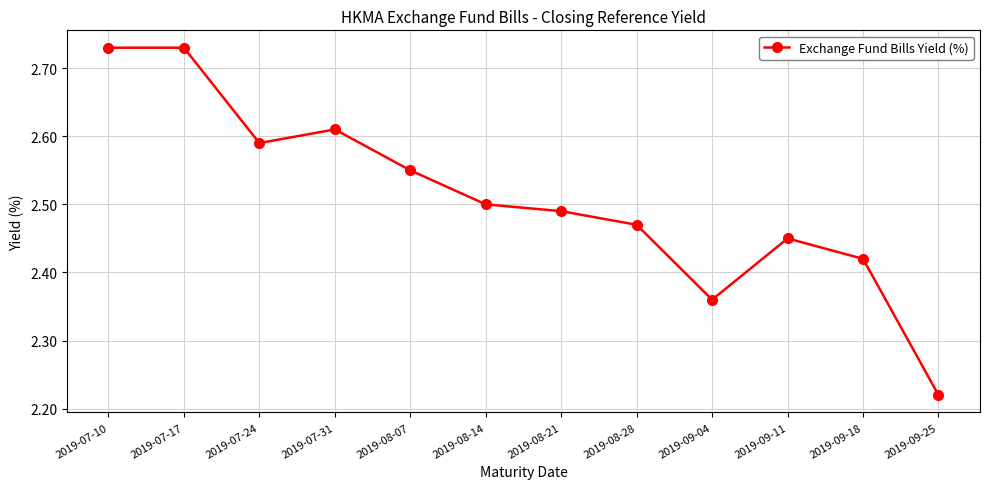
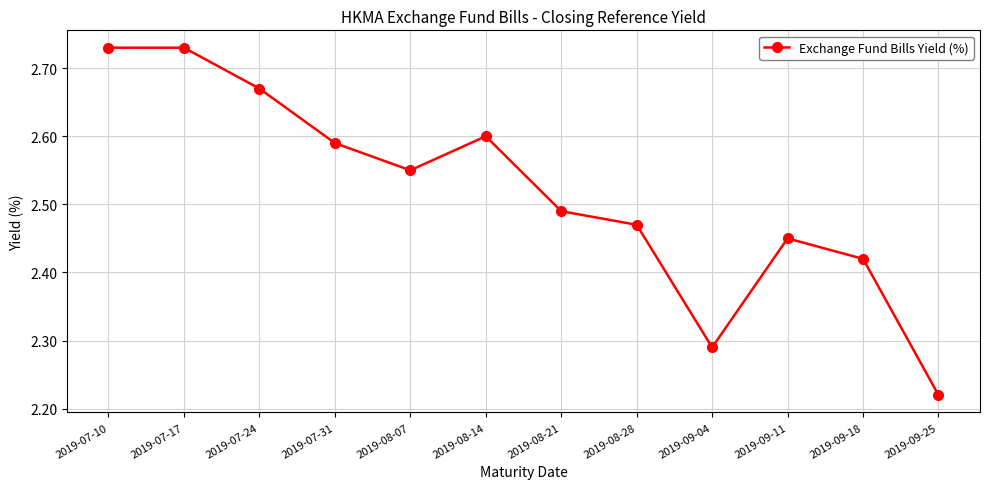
2019-07-24: 2.59 -> 2.67
2019-07-31: 2.61 -> 2.59
2019-08-14: 2.5 -> 2.6
2019-09-04: 2.36 -> 2.29
